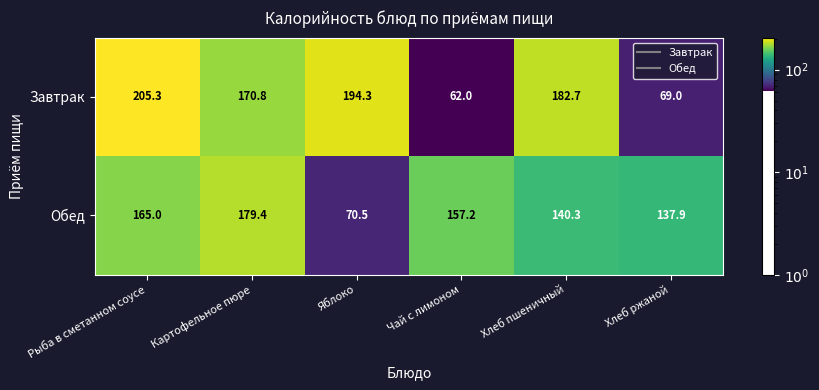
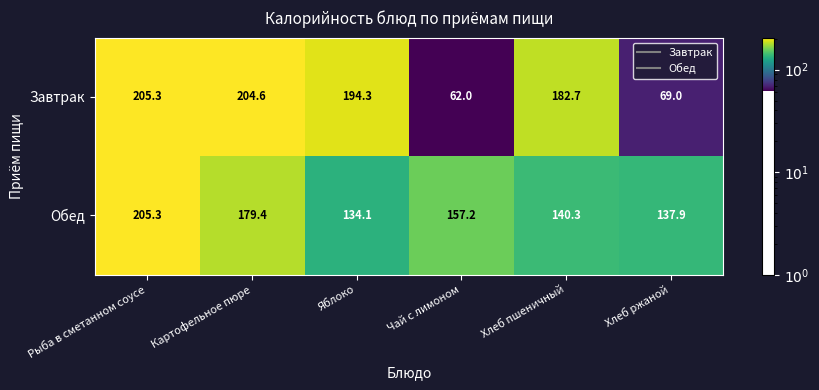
Завтрак, Картофельное пюре: 170.8 -> 204.6
Обед, Рыба в сметанном соусе: 165.0 -> 205.3
Обед, Яблоко: 70.5 -> 134.1
